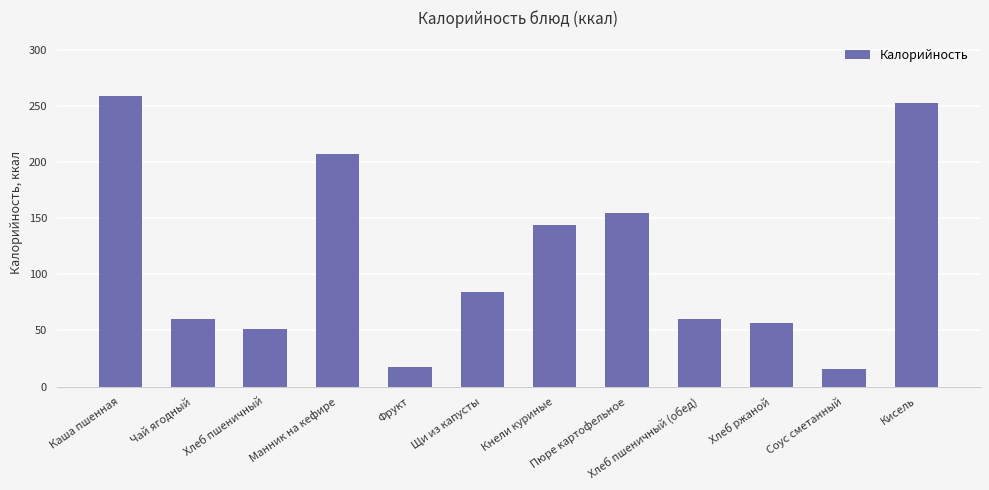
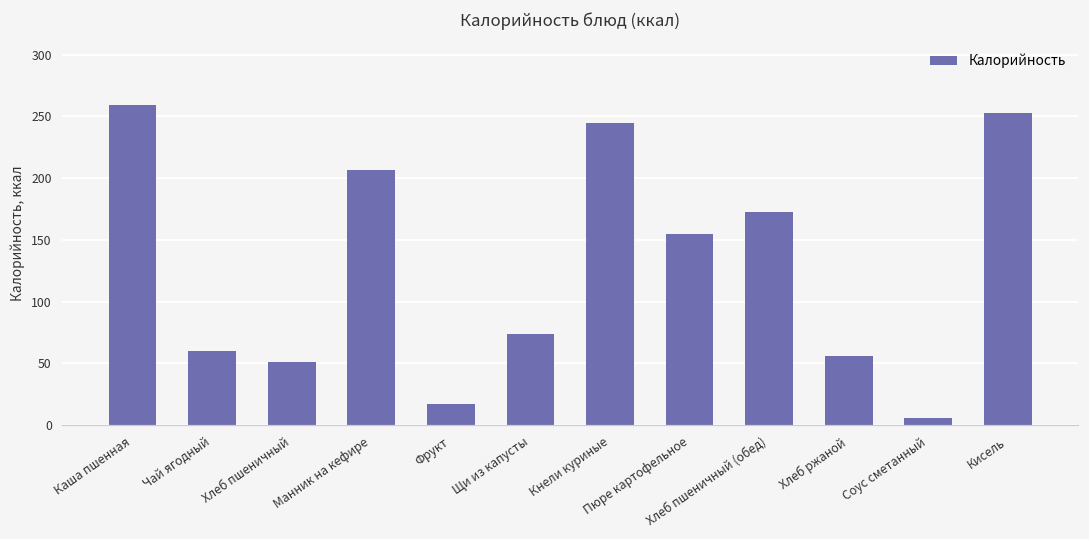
Щи из капусты: 84 -> 74
Кнели куриные: 144 -> 245
Хлеб пшеничный (обед): 61 -> 173
Соус сметанный: 16 -> 6
